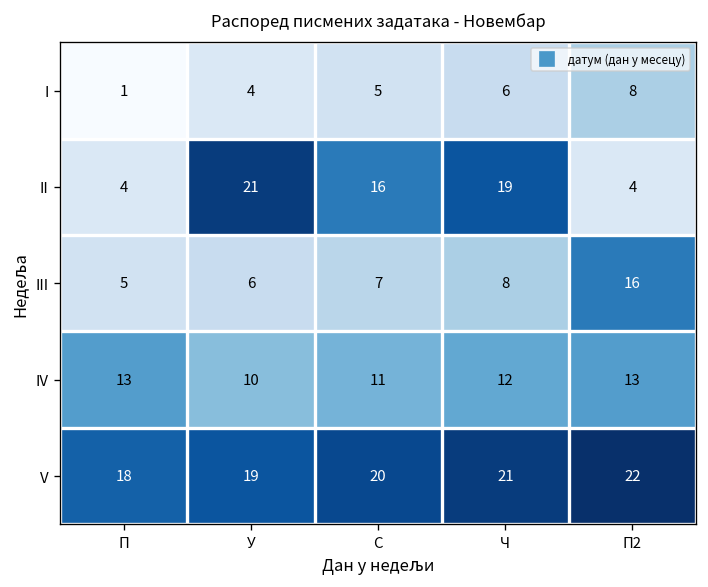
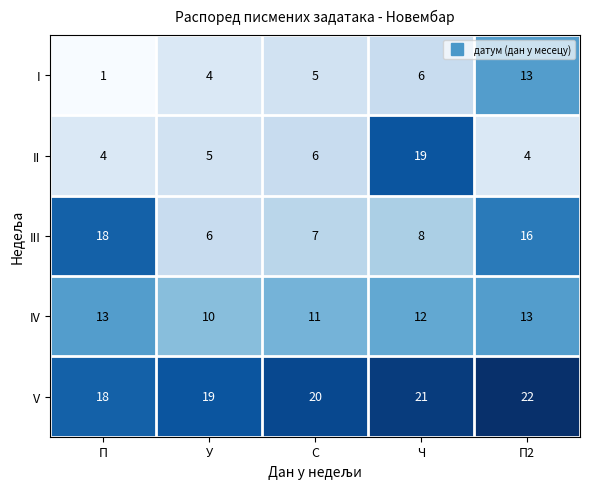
I, П2: 8 -> 13
II, У: 21 -> 5
II, С: 16 -> 6
III, П: 5 -> 18
